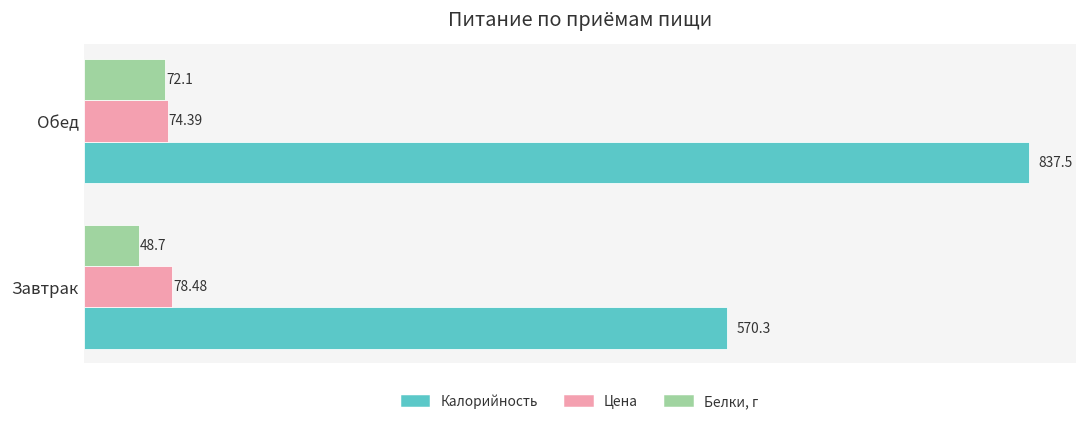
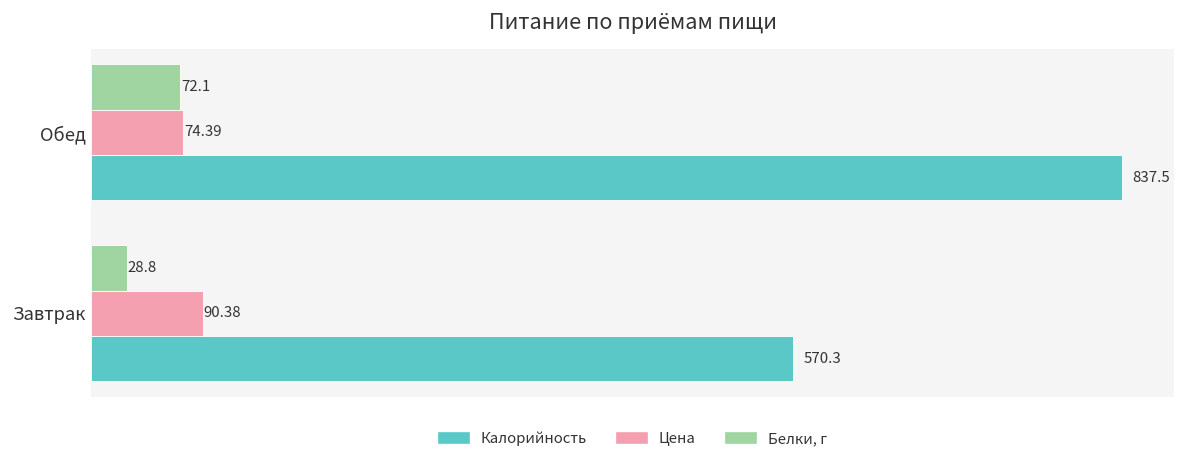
Белки, г, Завтрак: 48.7 -> 28.8
Цена, Завтрак: 78.48 -> 90.38
